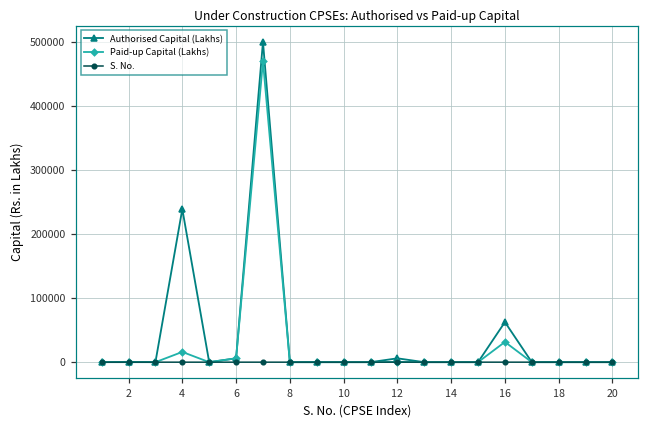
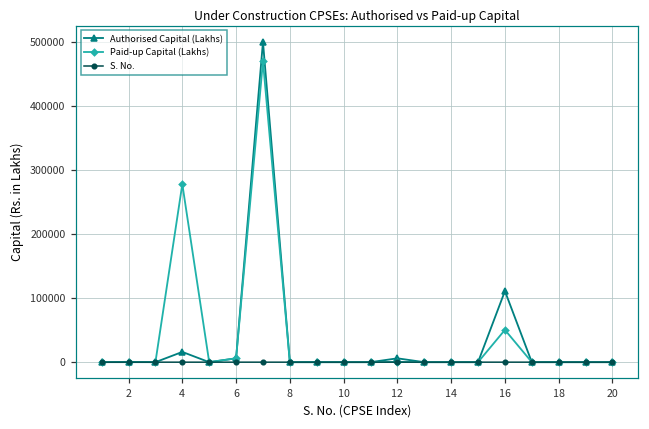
Authorised Capital (Lakhs), 4: 240000 -> 20000
Paid-up Capital (Lakhs), 4: 20000 -> 280000
Authorised Capital (Lakhs), 16: 60000 -> 110000
Paid-up Capital (Lakhs), 16: 30000 -> 50000
